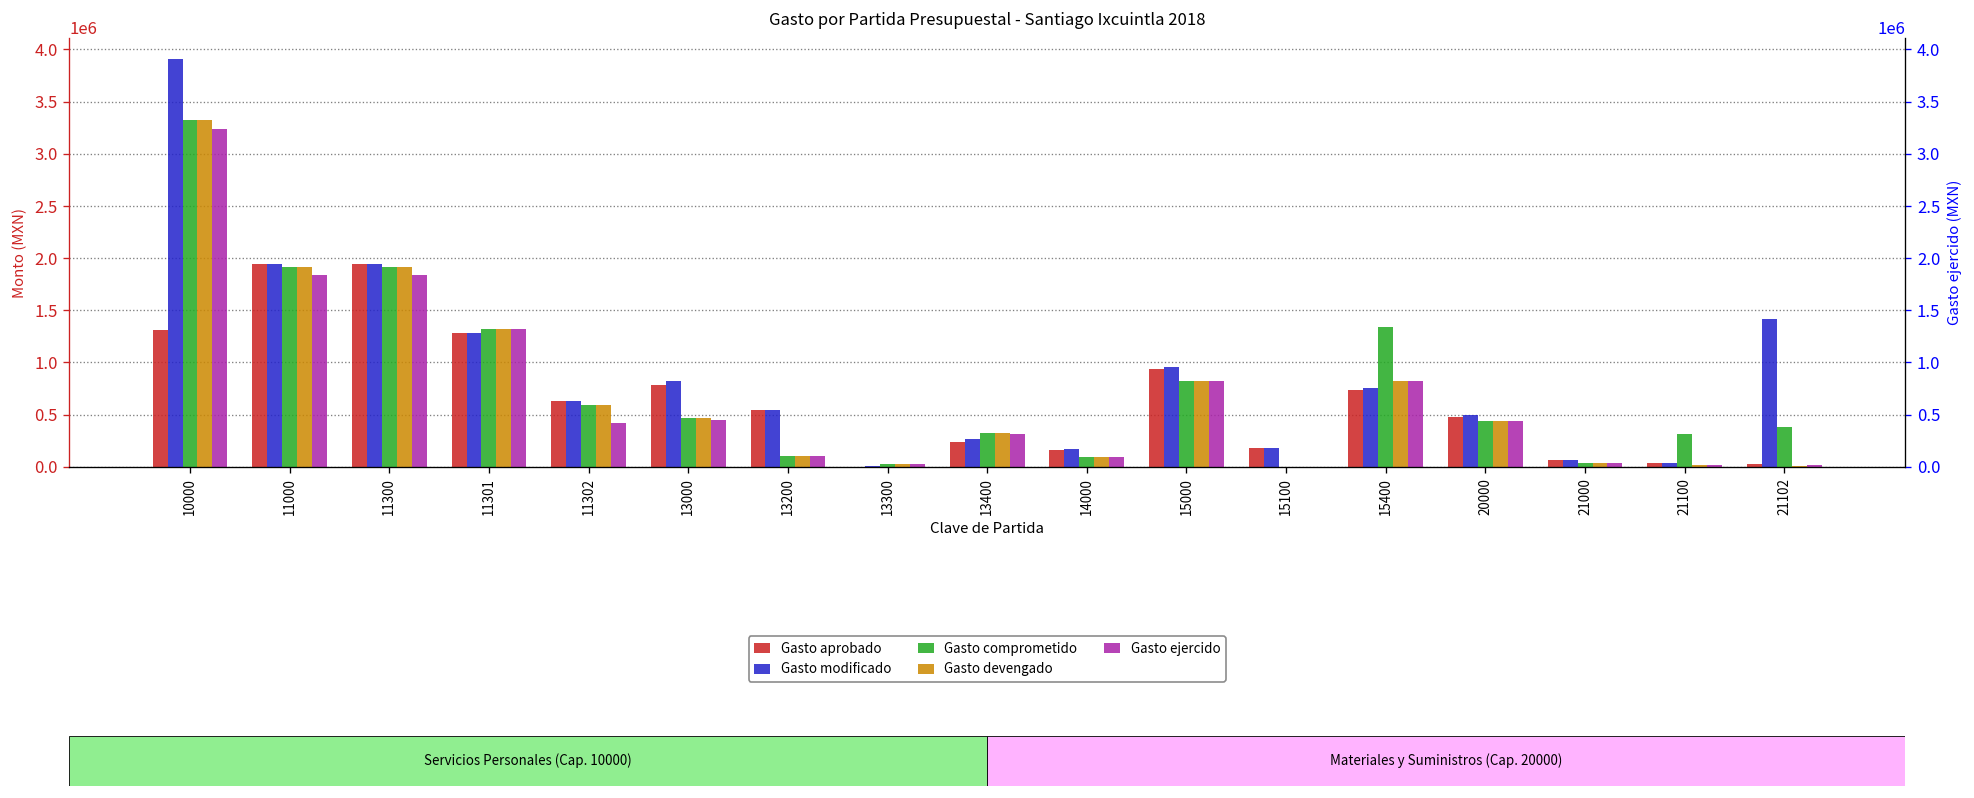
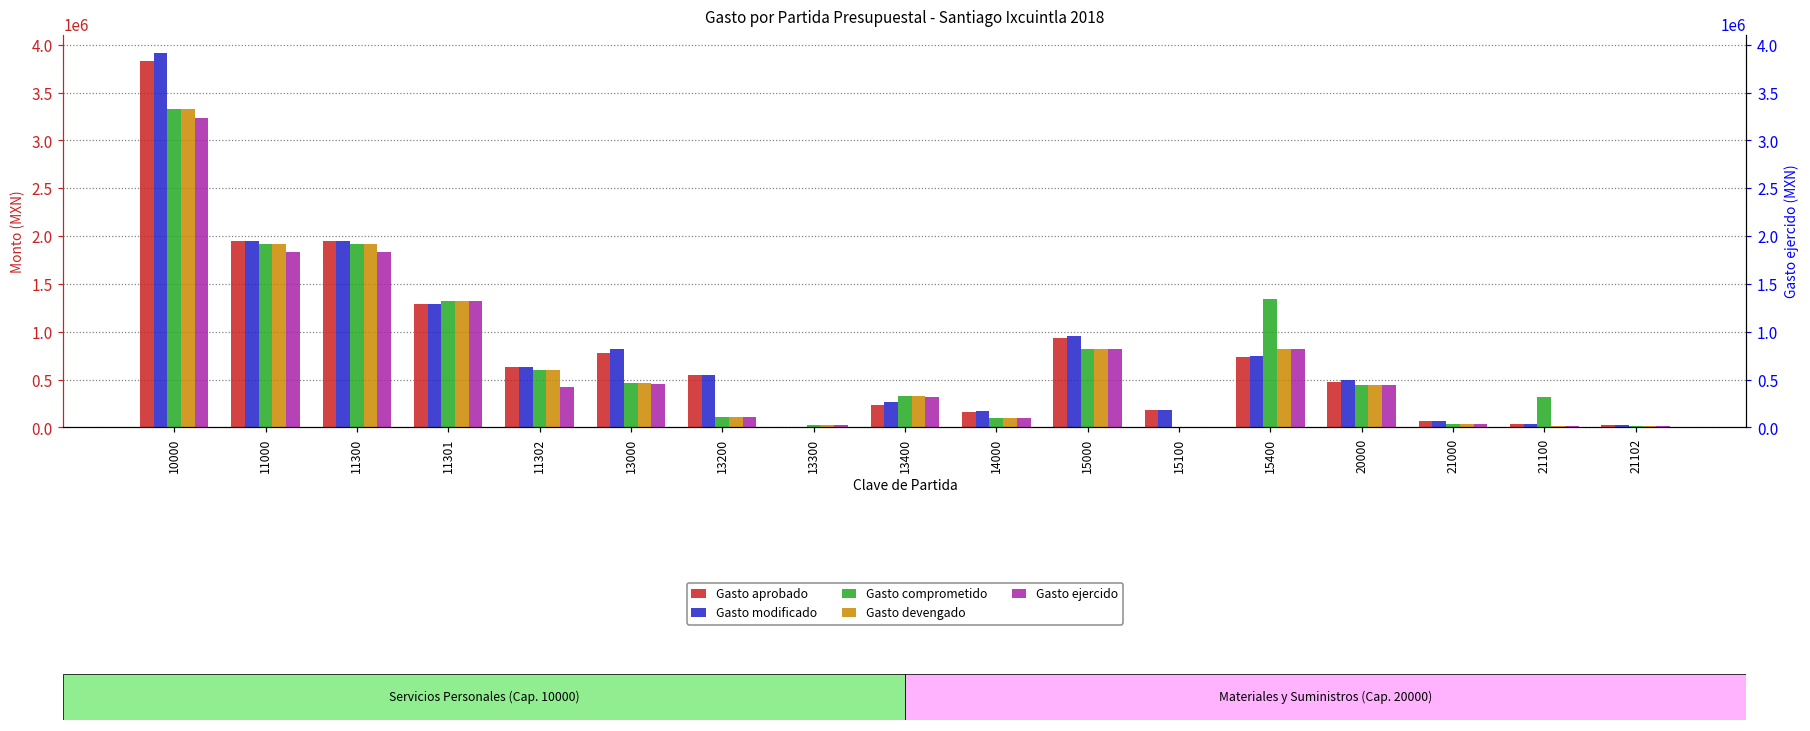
Gasto aprobado, 10000: 1300000 -> 3800000
Gasto modificado, 21102: 1400000 -> 0
Gasto comprometido, 21102: 400000 -> 0
